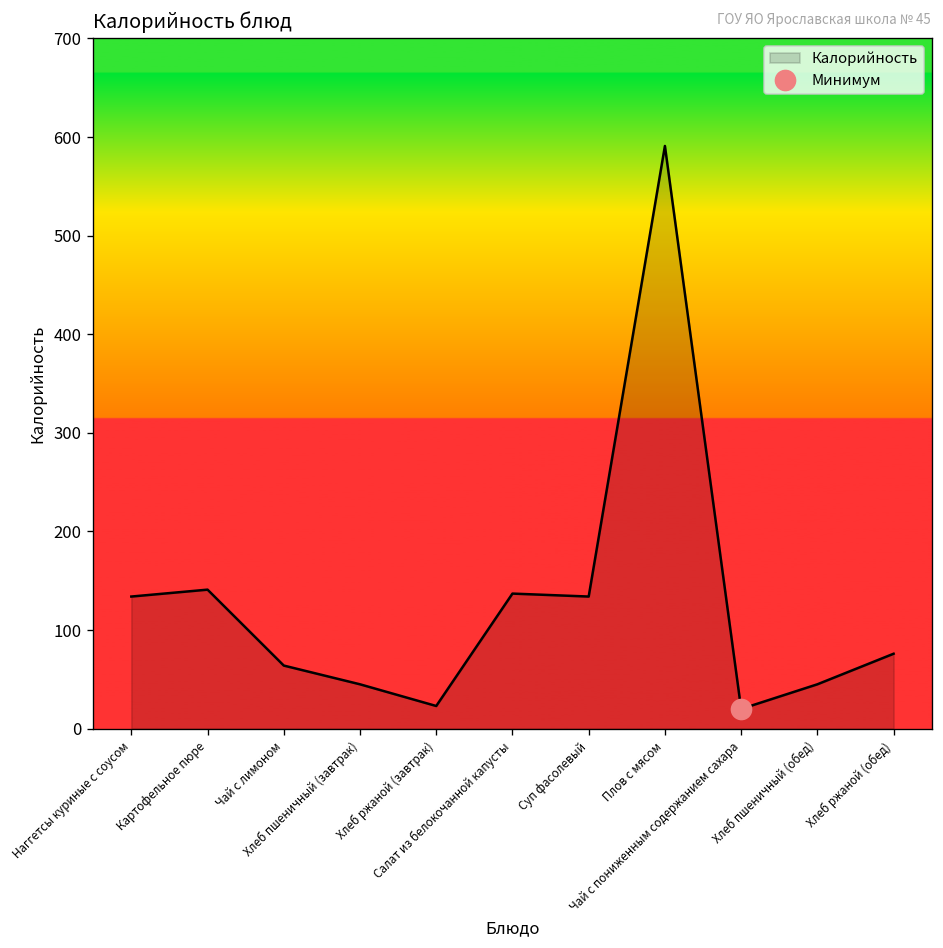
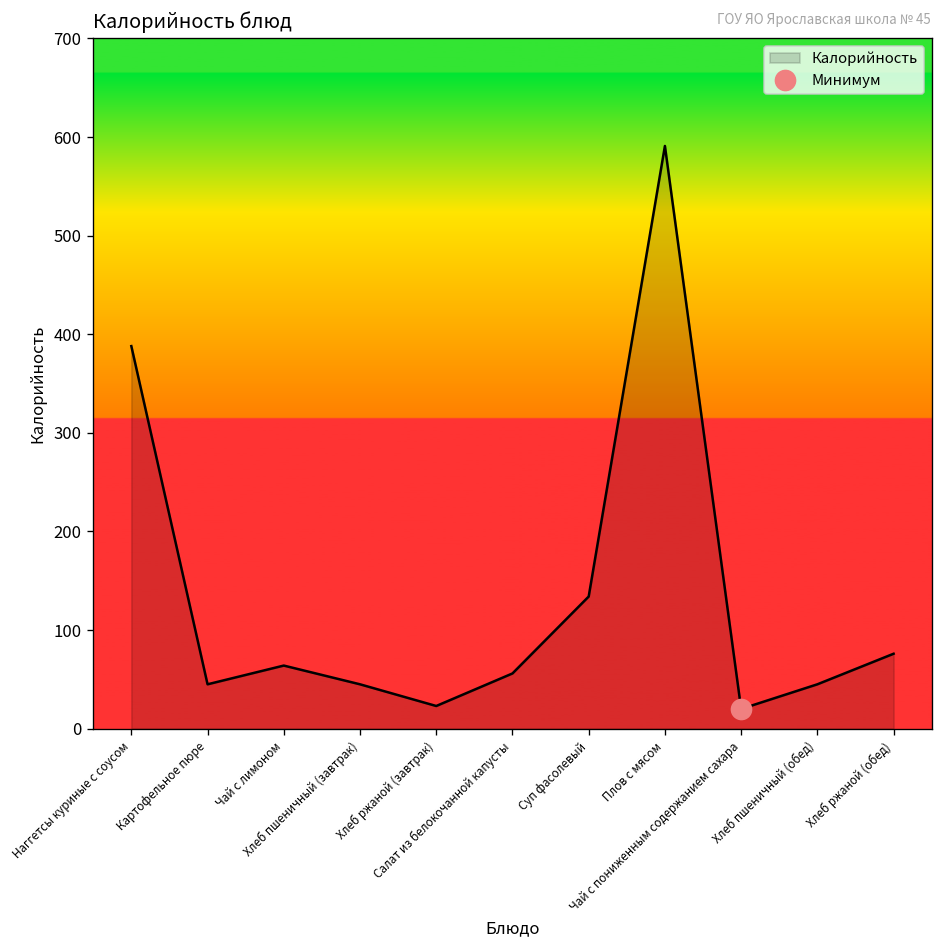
Калорийность, Наггетсы куриные с соусом: 130 -> 390
Калорийность, Картофельное пюре: 140 -> 50
Калорийность, Салат из белокочанной капусты: 140 -> 60
